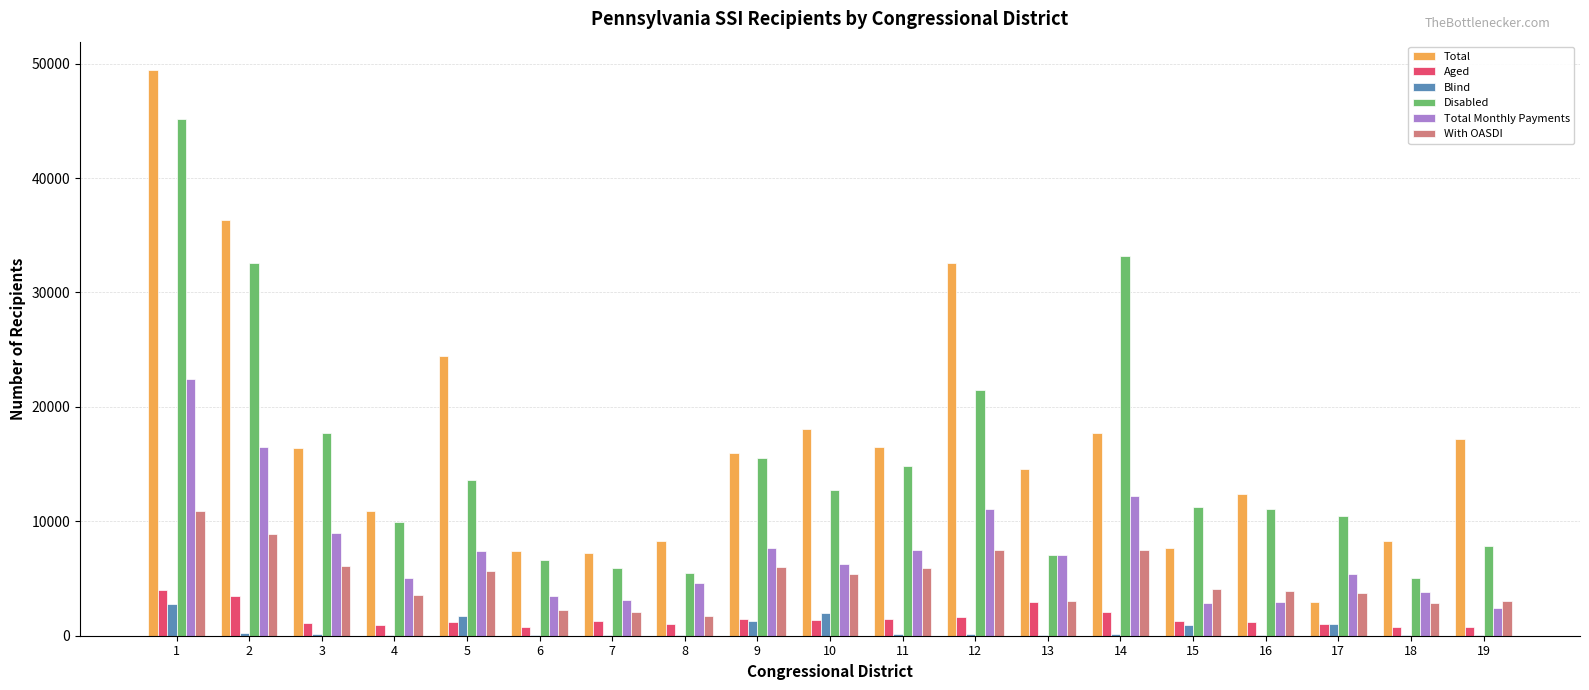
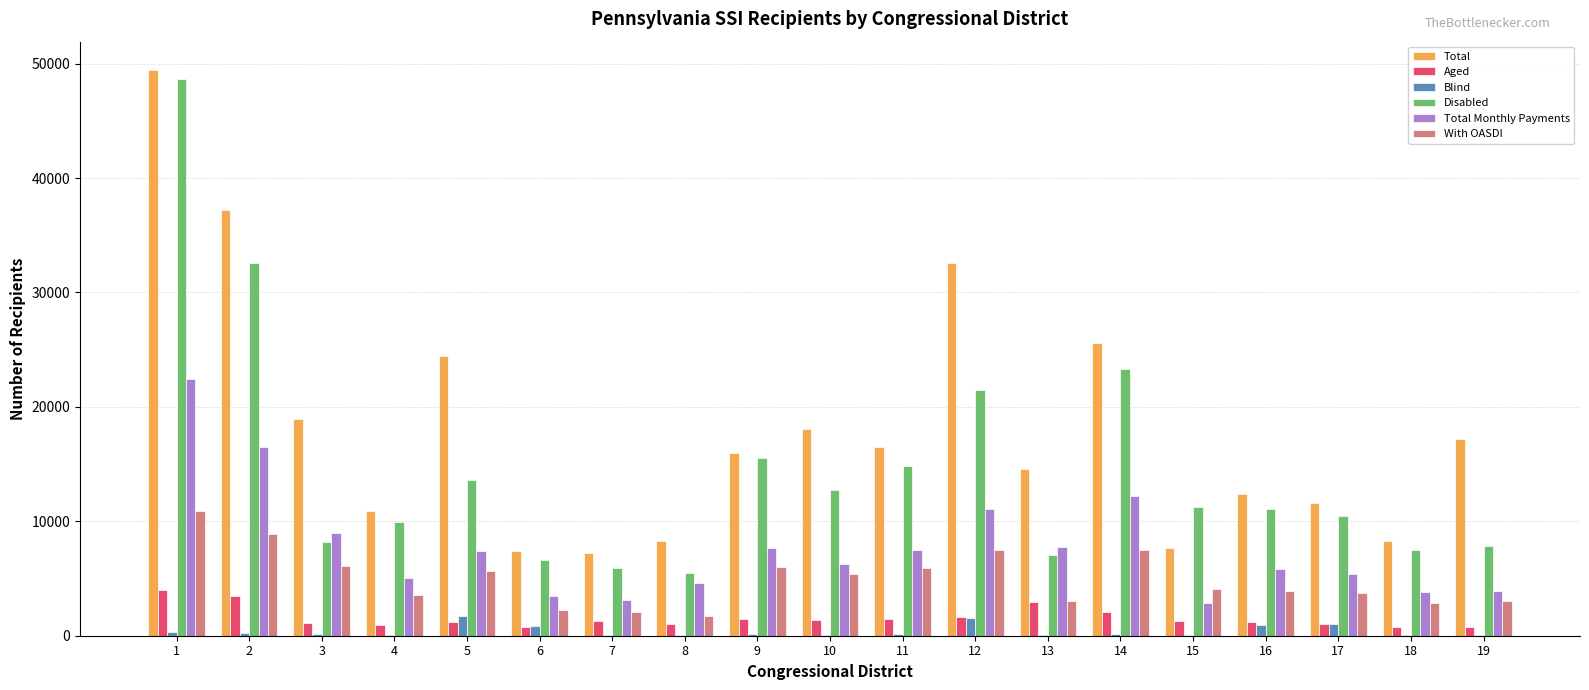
Blind, 1: 2800 -> 300
Disabled, 1: 45100 -> 48600
Total, 2: 36300 -> 37200
Total, 3: 16400 -> 18900
Disabled, 3: 17700 -> 8200
Blind, 6: 100 -> 900
Blind, 9: 1300 -> 100
Blind, 10: 2000 -> 100
Blind, 12: 100 -> 1500
Total Monthly Payments, 13: 7000 -> 7700
Total, 14: 17700 -> 25600
Disabled, 14: 33200 -> 23300
Blind, 15: 900 -> 100
Blind, 16: 100 -> 900
Total Monthly Payments, 16: 2900 -> 5800
Total, 17: 3000 -> 11600
Disabled, 18: 5100 -> 7500
Total Monthly Payments, 19: 2400 -> 3900
